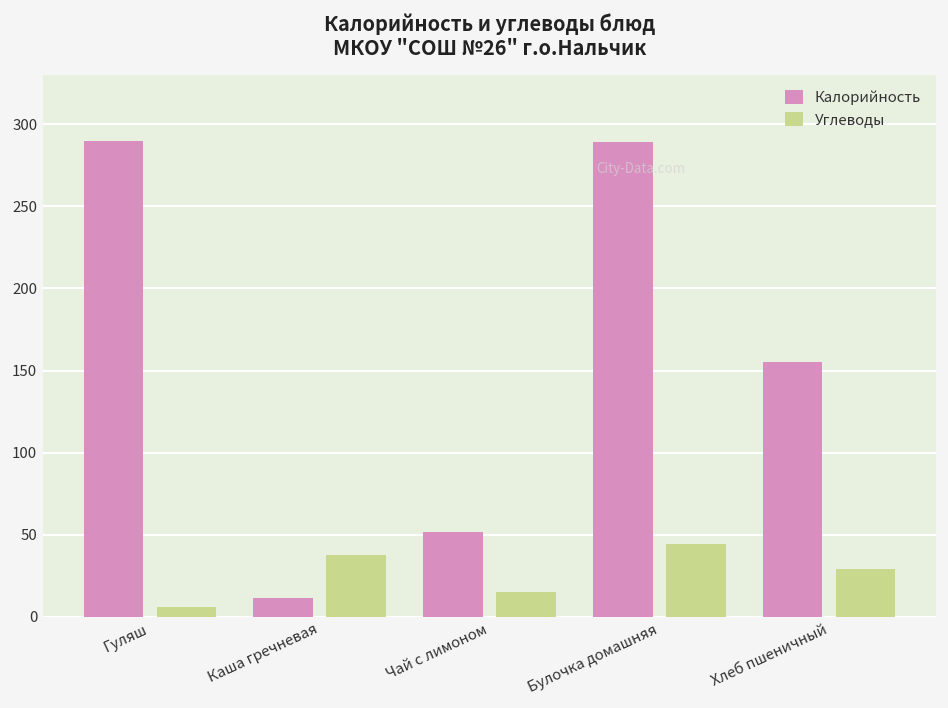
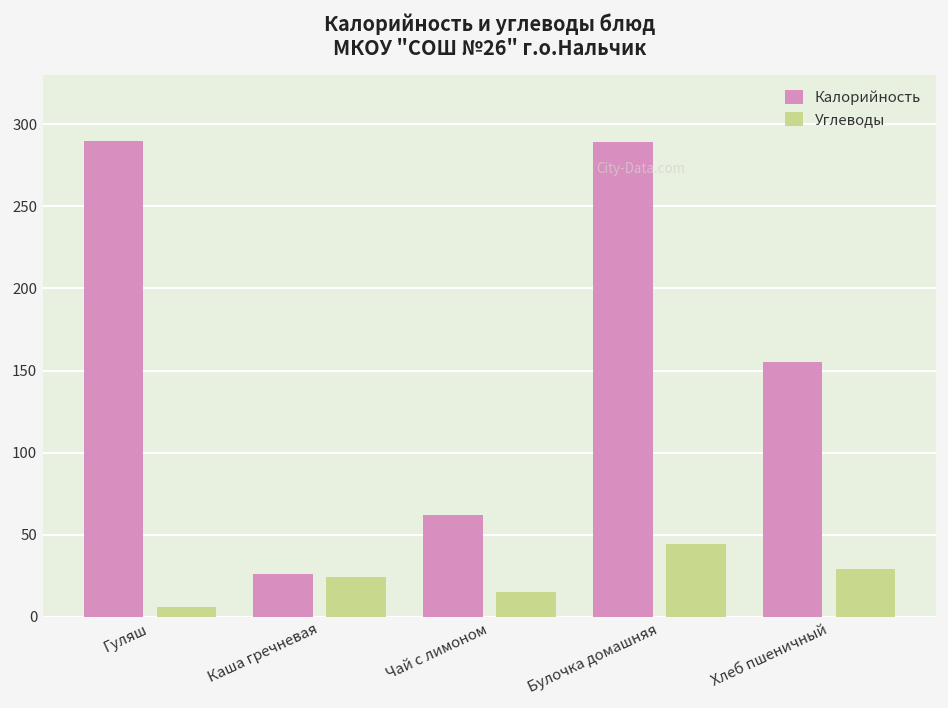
Калорийность, Каша гречневая: 11 -> 26
Углеводы, Каша гречневая: 37 -> 24
Калорийность, Чай с лимоном: 52 -> 62
